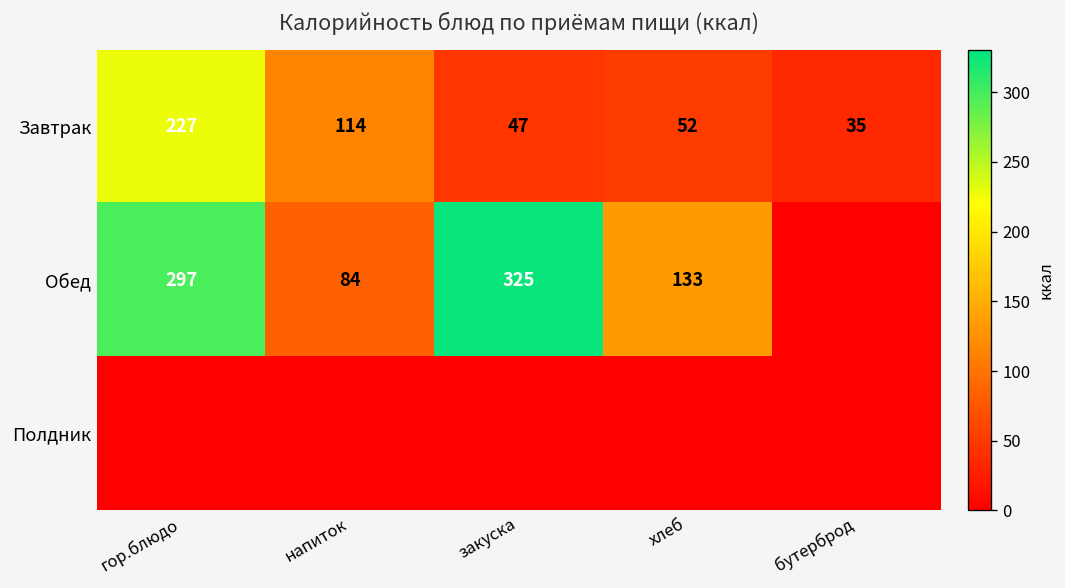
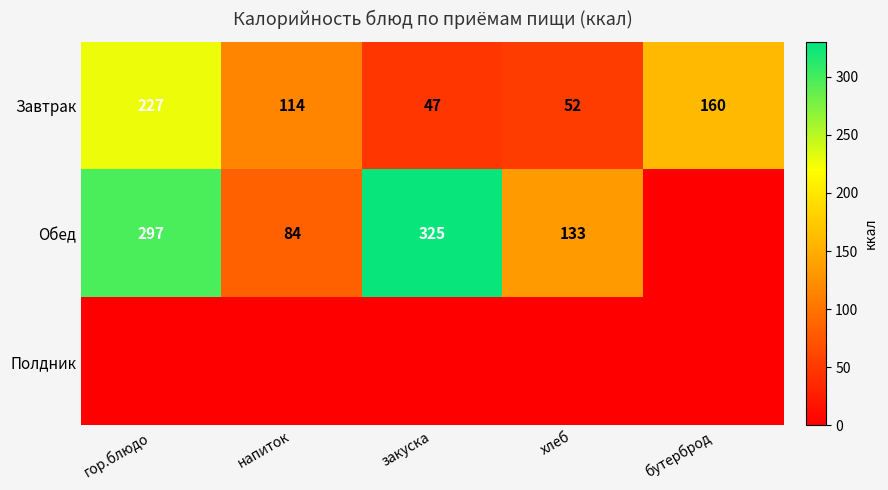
Завтрак, бутерброд: 35 -> 160
